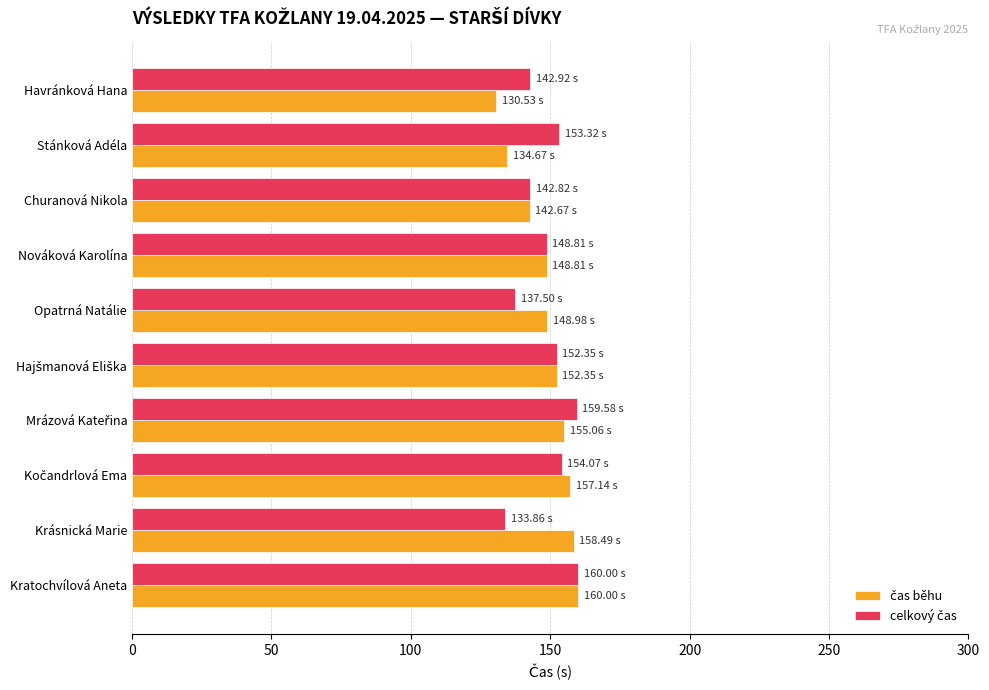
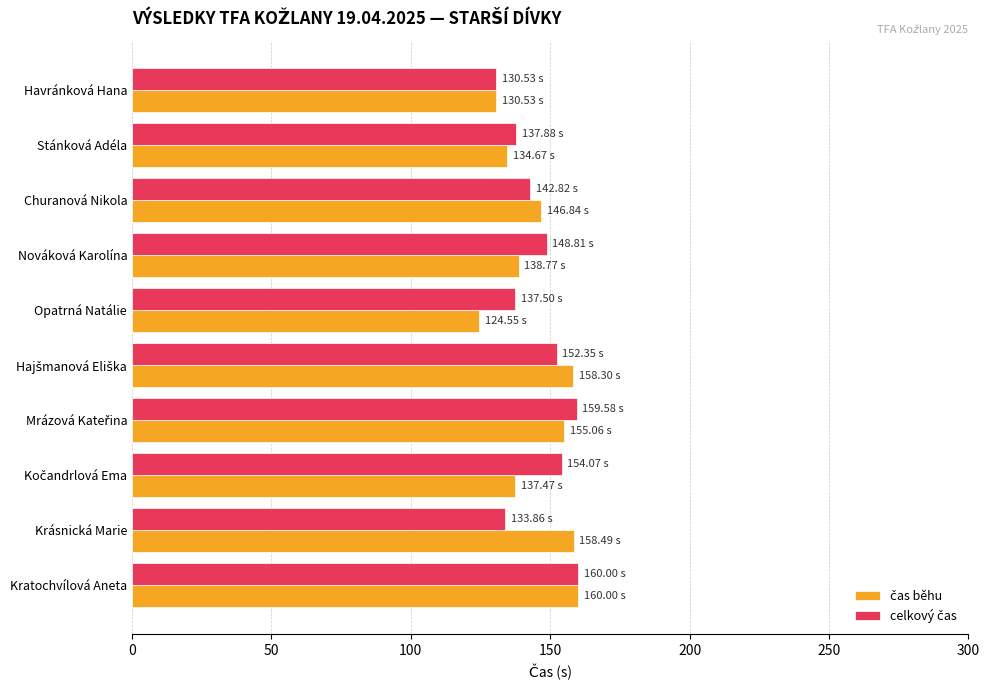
celkový čas, Havránková Hana: 142.92 -> 130.53
celkový čas, Stánková Adéla: 153.32 -> 137.88
čas běhu, Churanová Nikola: 142.67 -> 146.84
čas běhu, Nováková Karolína: 148.81 -> 138.77
čas běhu, Opatrná Natálie: 148.98 -> 124.55
čas běhu, Hajšmanová Eliška: 152.35 -> 158.30
čas běhu, Kočandrlová Ema: 157.14 -> 137.47
